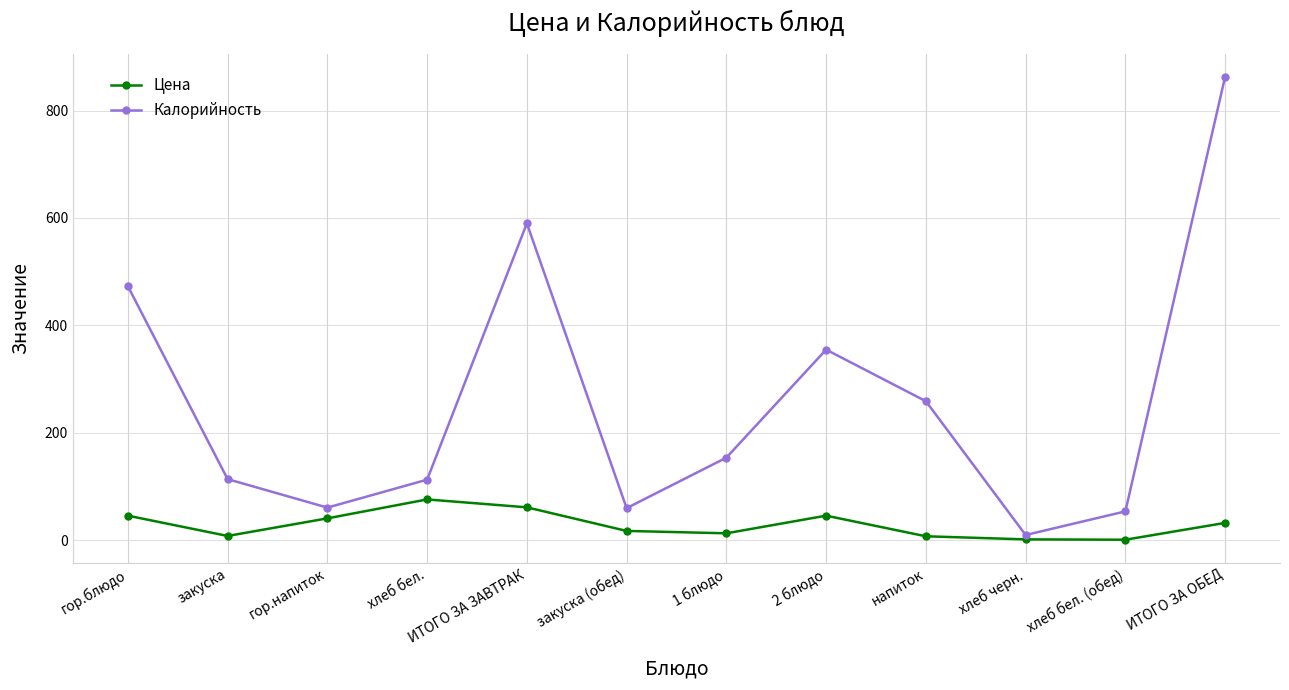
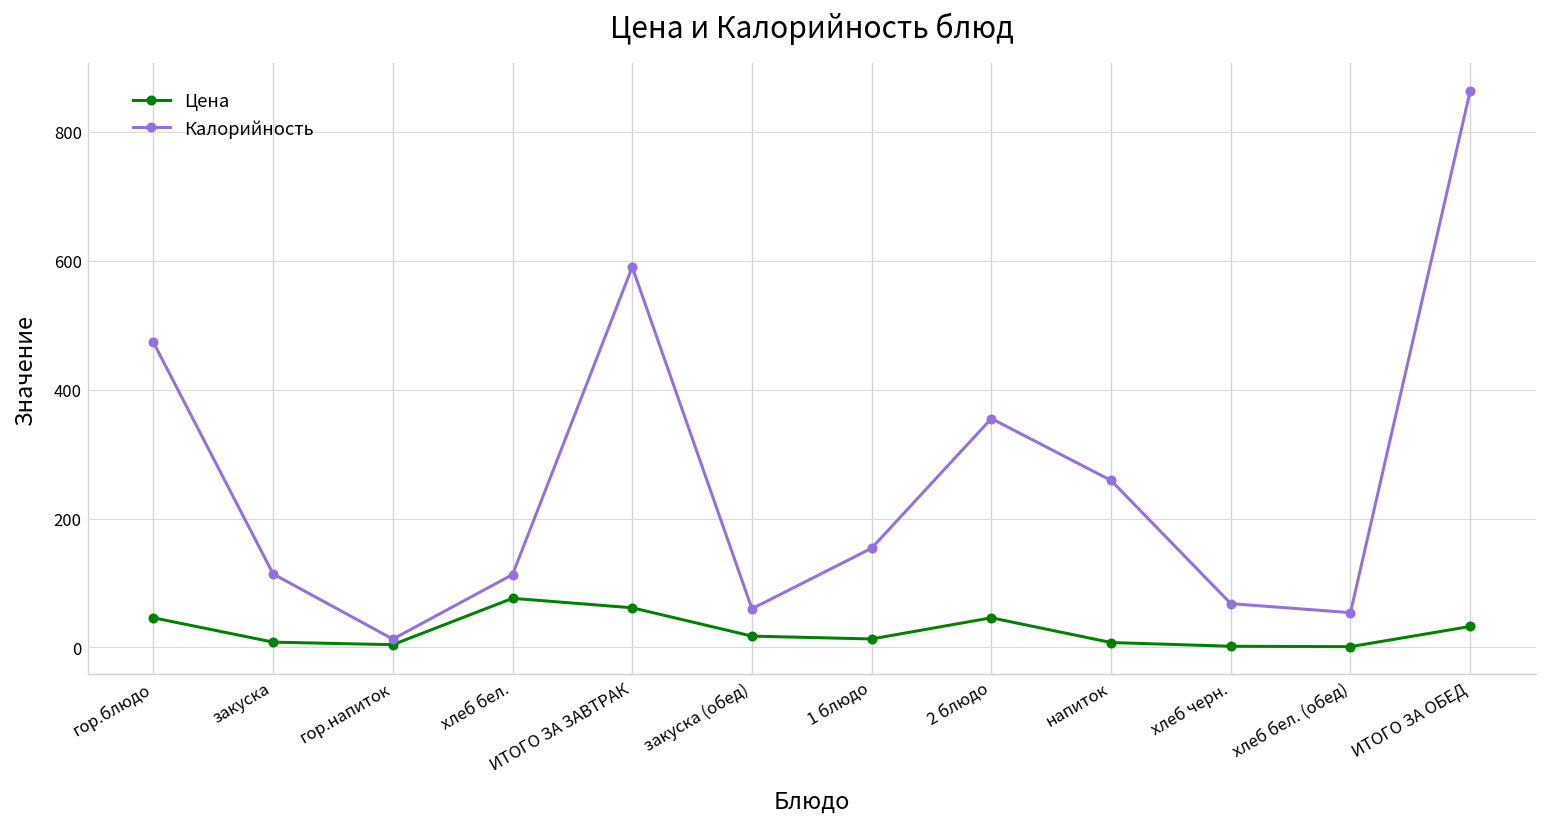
Цена, гор.напиток: 40 -> 0
Калорийность, гор.напиток: 60 -> 10
Калорийность, хлеб черн.: 10 -> 70
